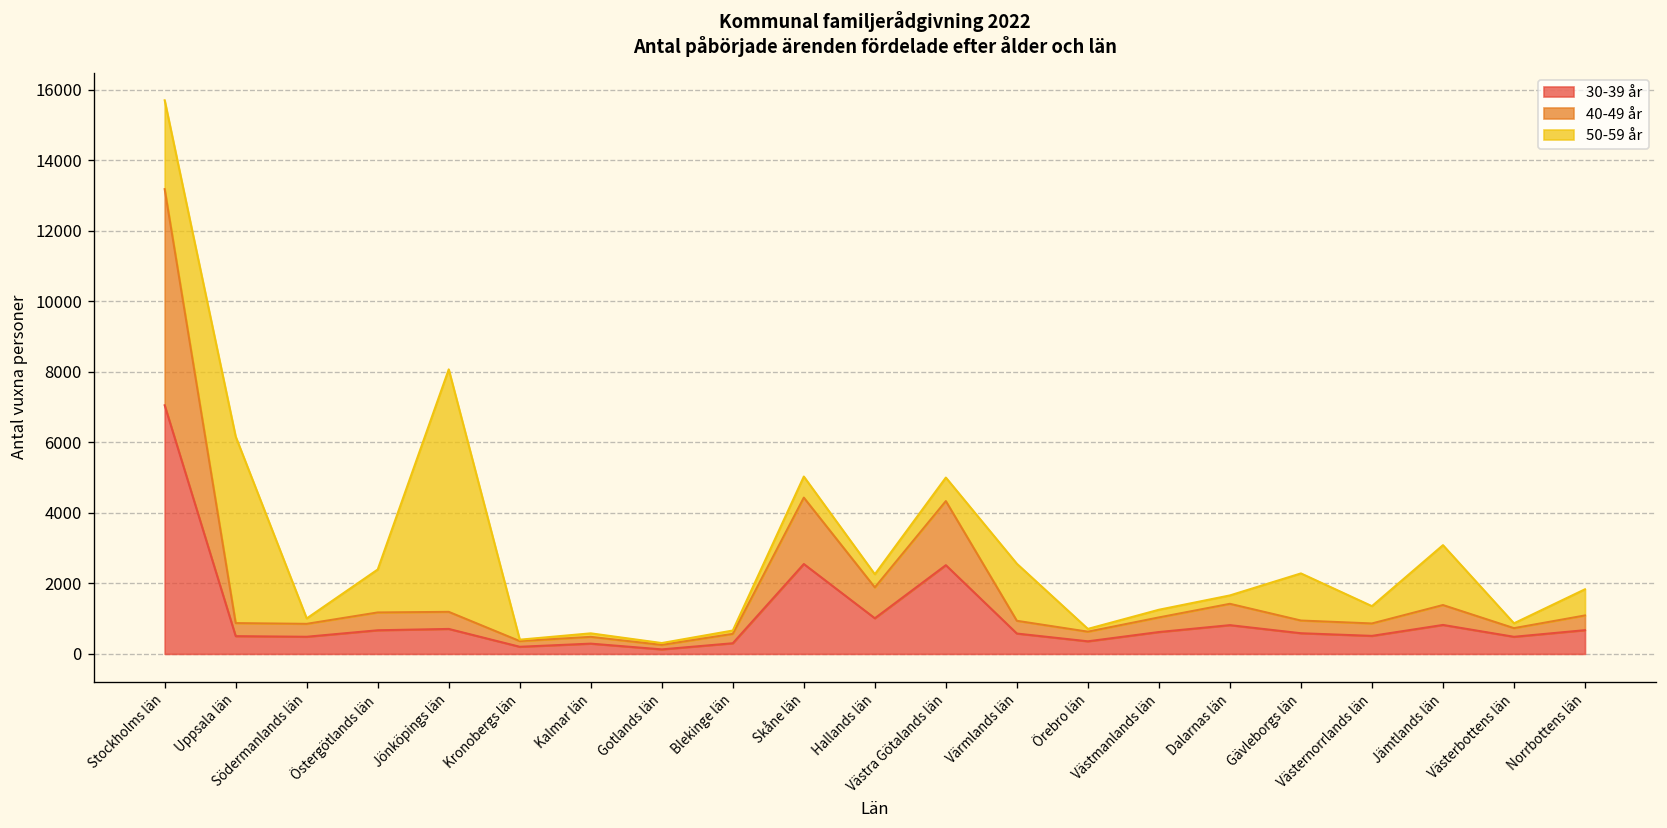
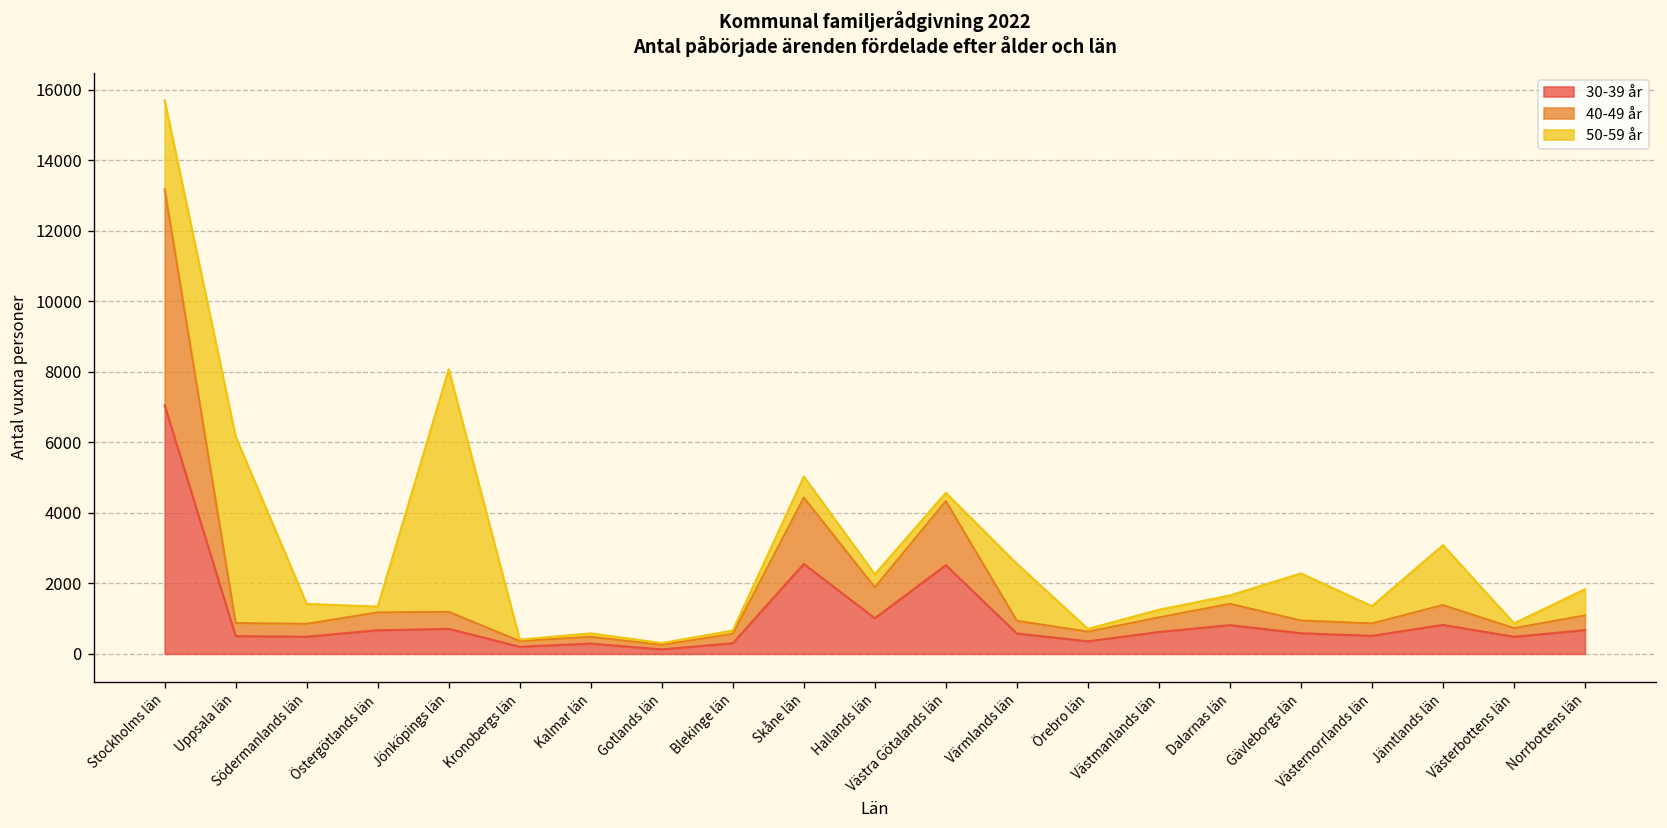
50-59 år, Södermanlands län: 200 -> 600
50-59 år, Östergötlands län: 1200 -> 200
50-59 år, Västra Götalands län: 700 -> 200
